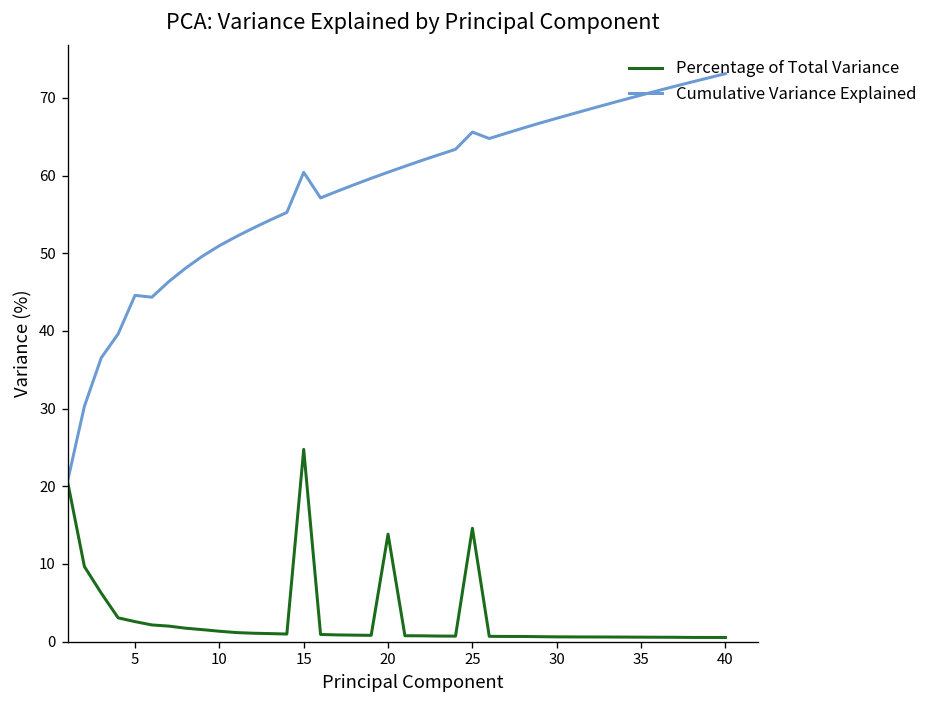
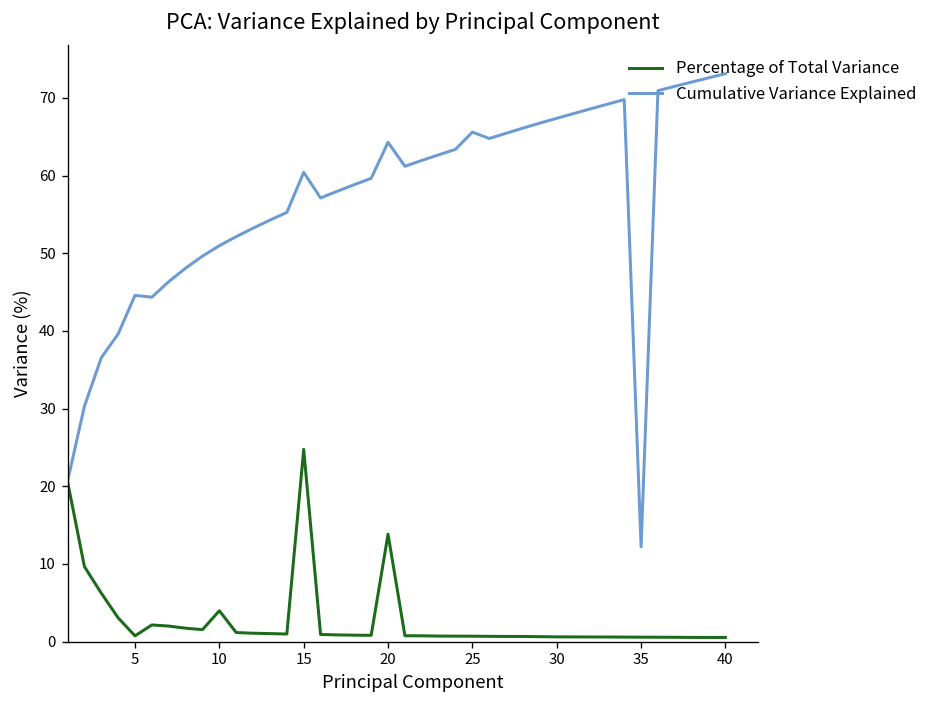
Percentage of Total Variance, 5: 3 -> 1
Percentage of Total Variance, 10: 1 -> 4
Cumulative Variance Explained, 20: 60 -> 64
Percentage of Total Variance, 25: 15 -> 1
Cumulative Variance Explained, 35: 70 -> 12
